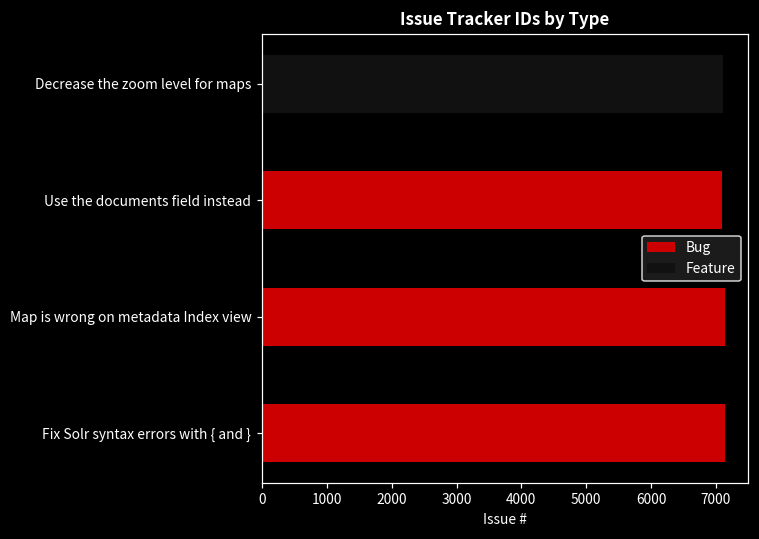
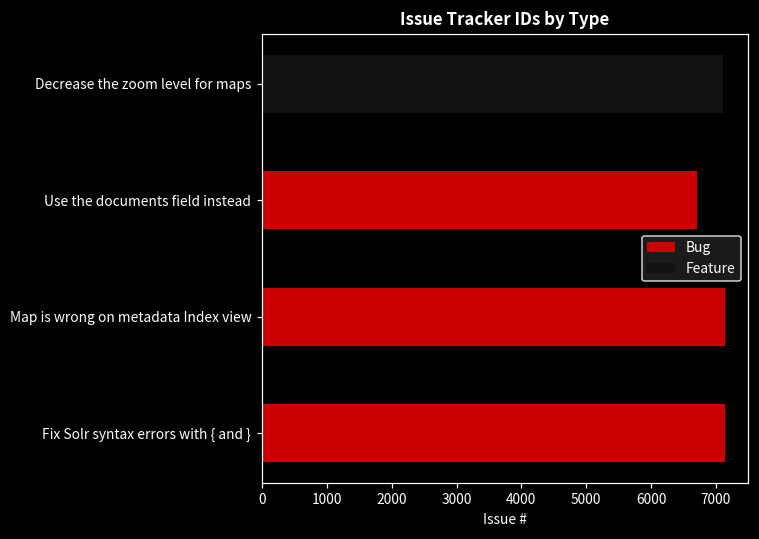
Bug, Use the documents field instead: 7100 -> 6700
